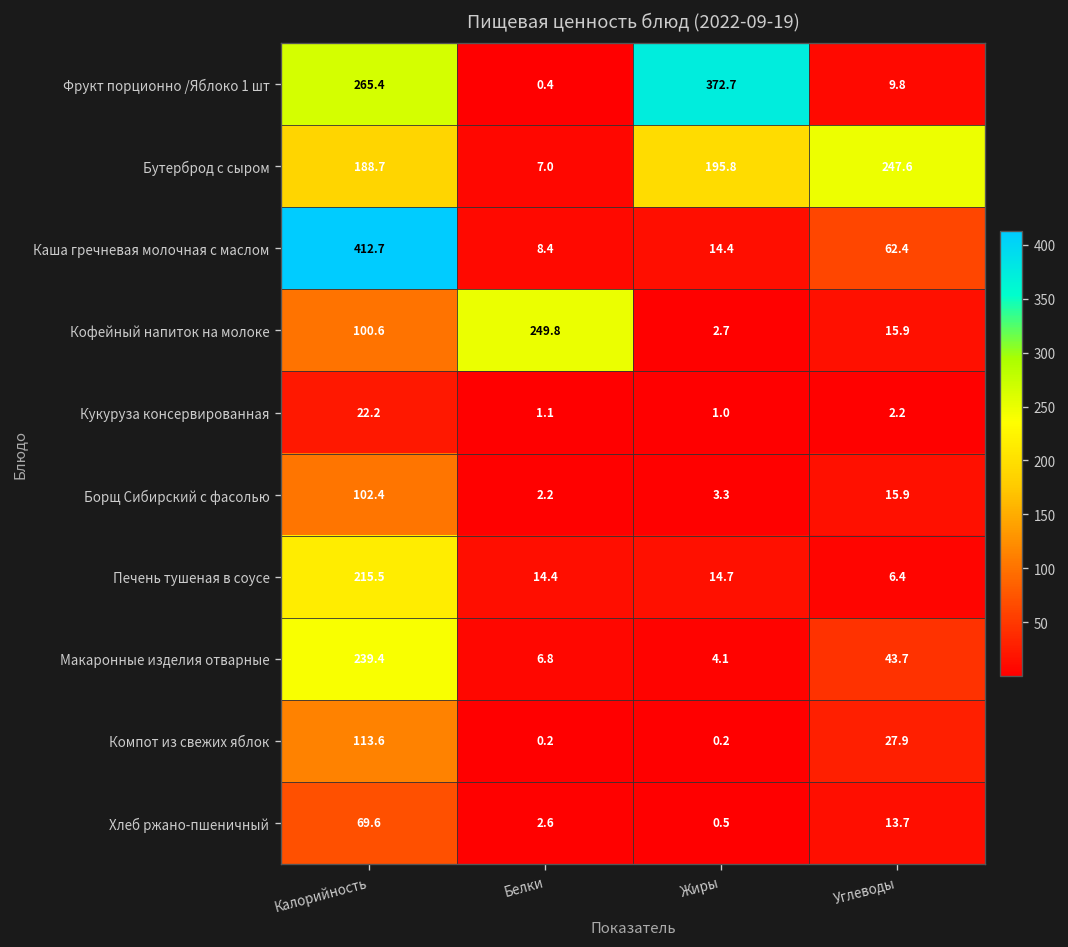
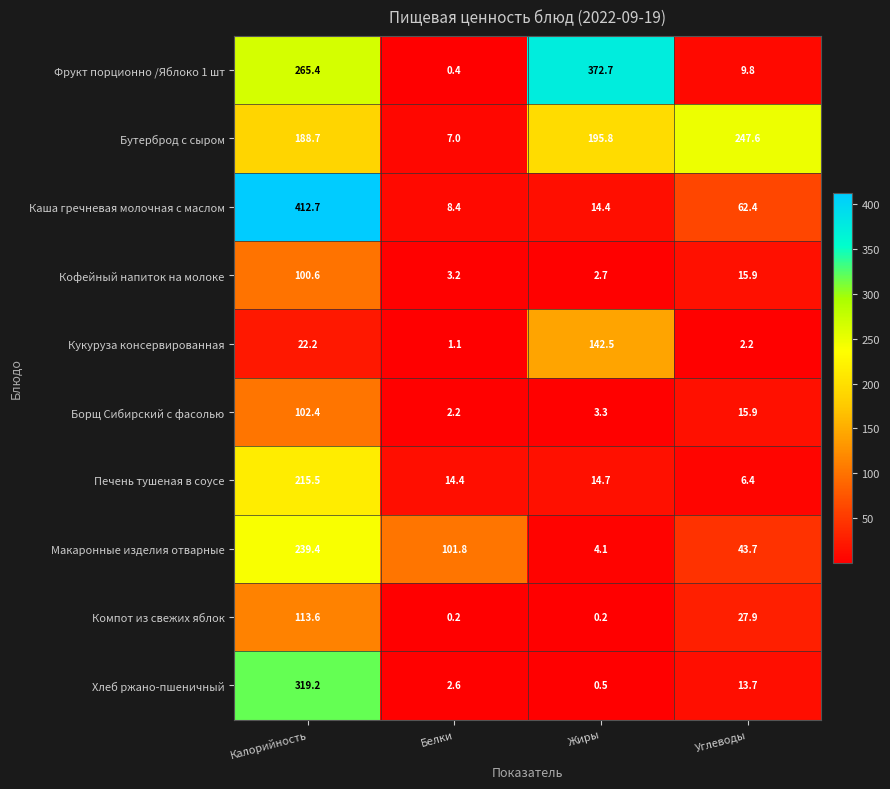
Кофейный напиток на молоке, Белки: 249.8 -> 3.2
Кукуруза консервированная, Жиры: 1.0 -> 142.5
Макаронные изделия отварные, Белки: 6.8 -> 101.8
Хлеб ржано-пшеничный, Калорийность: 69.6 -> 319.2
